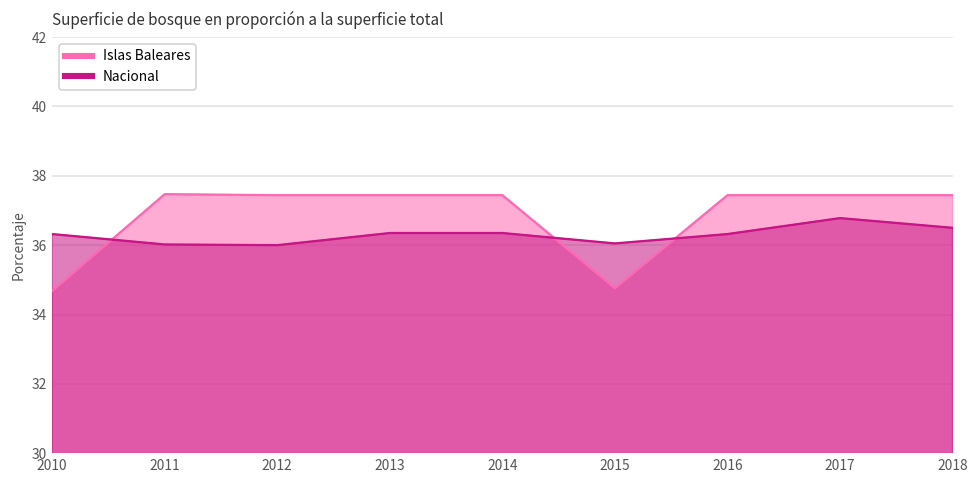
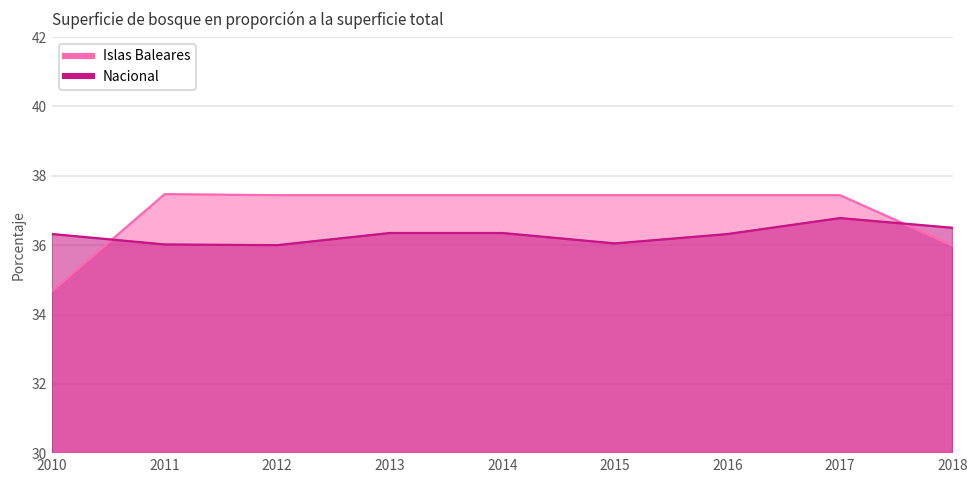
Islas Baleares, 2015: 34.8 -> 37.4
Islas Baleares, 2018: 37.4 -> 36.0
